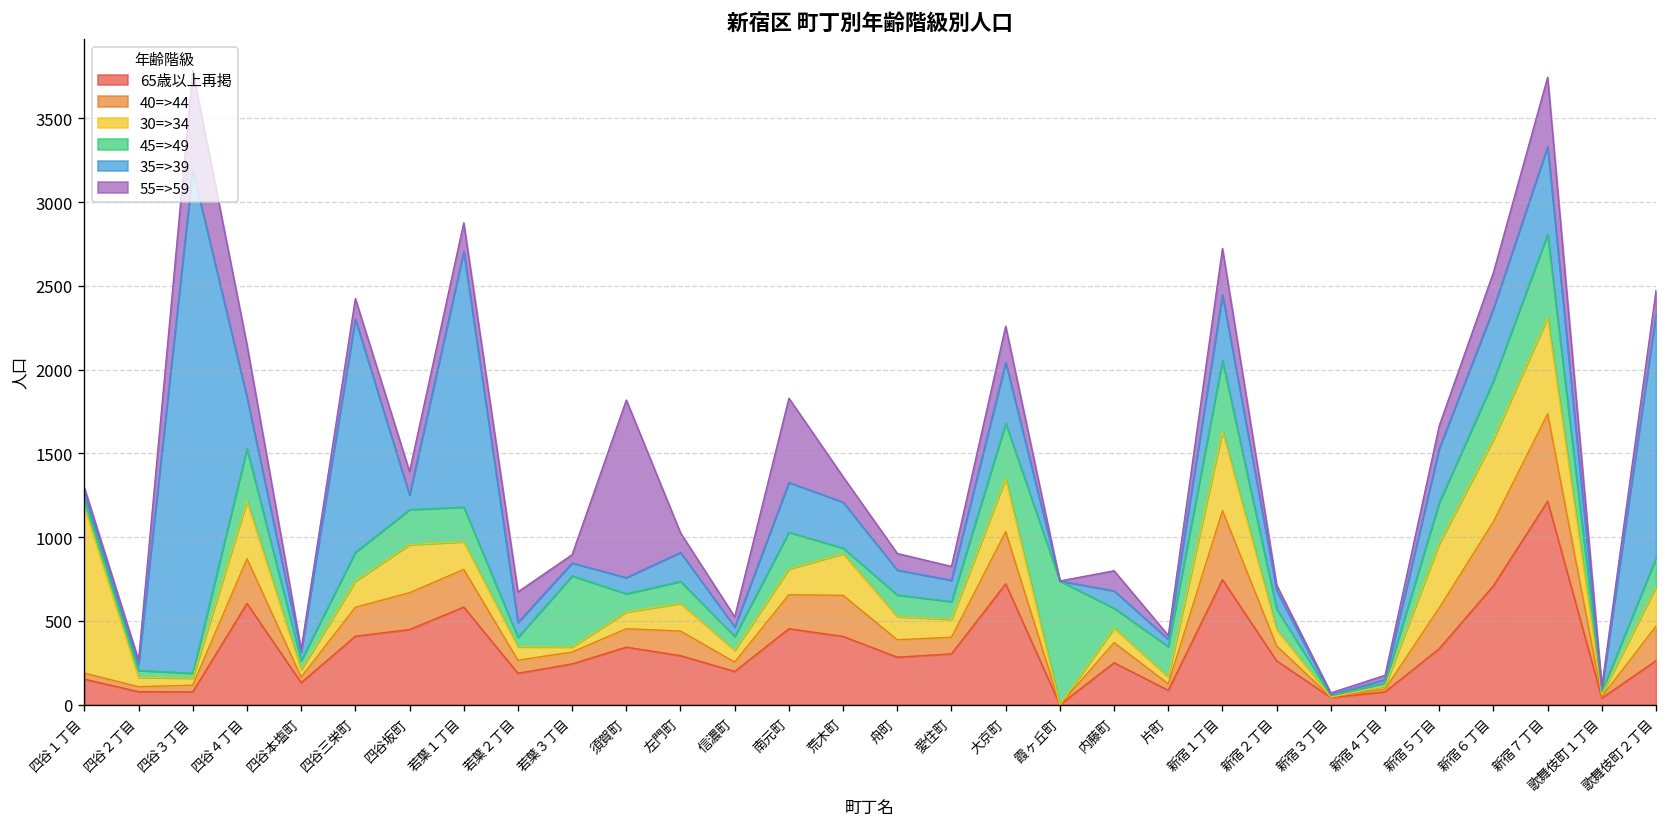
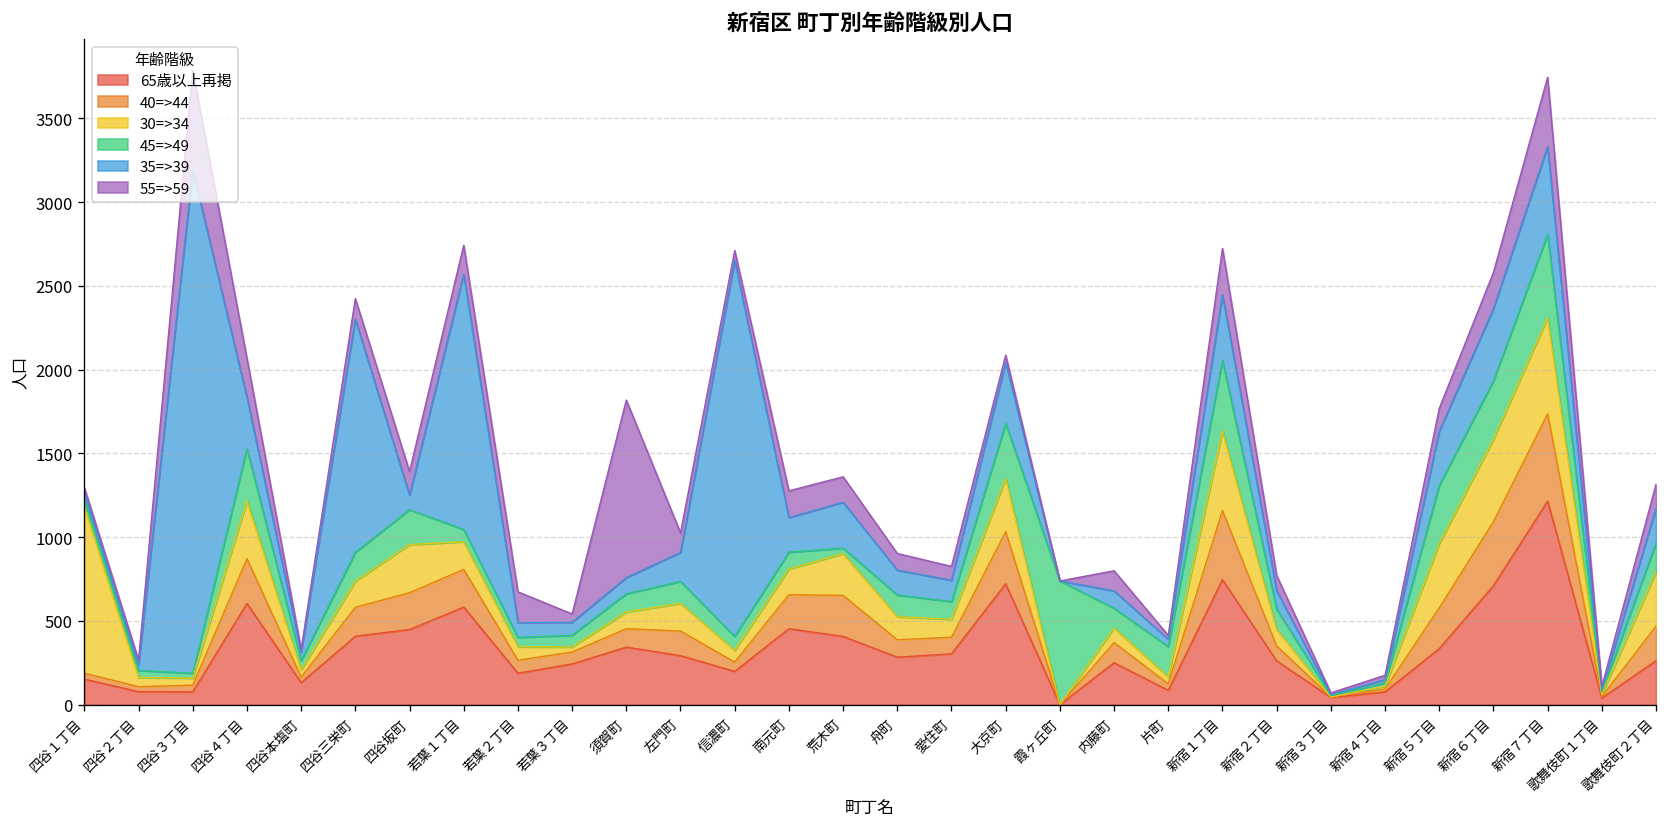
55=>59, 四谷４丁目: 310 -> 230
45=>49, 若葉１丁目: 210 -> 70
45=>49, 若葉３丁目: 420 -> 70
35=>39, 信濃町: 60 -> 2240
45=>49, 南元町: 220 -> 100
35=>39, 南元町: 300 -> 210
55=>59, 南元町: 500 -> 160
55=>59, 大京町: 220 -> 40
55=>59, 新宿２丁目: 30 -> 90
45=>49, 新宿５丁目: 250 -> 350
30=>34, 歌舞伎町２丁目: 240 -> 320
35=>39, 歌舞伎町２丁目: 1450 -> 210
